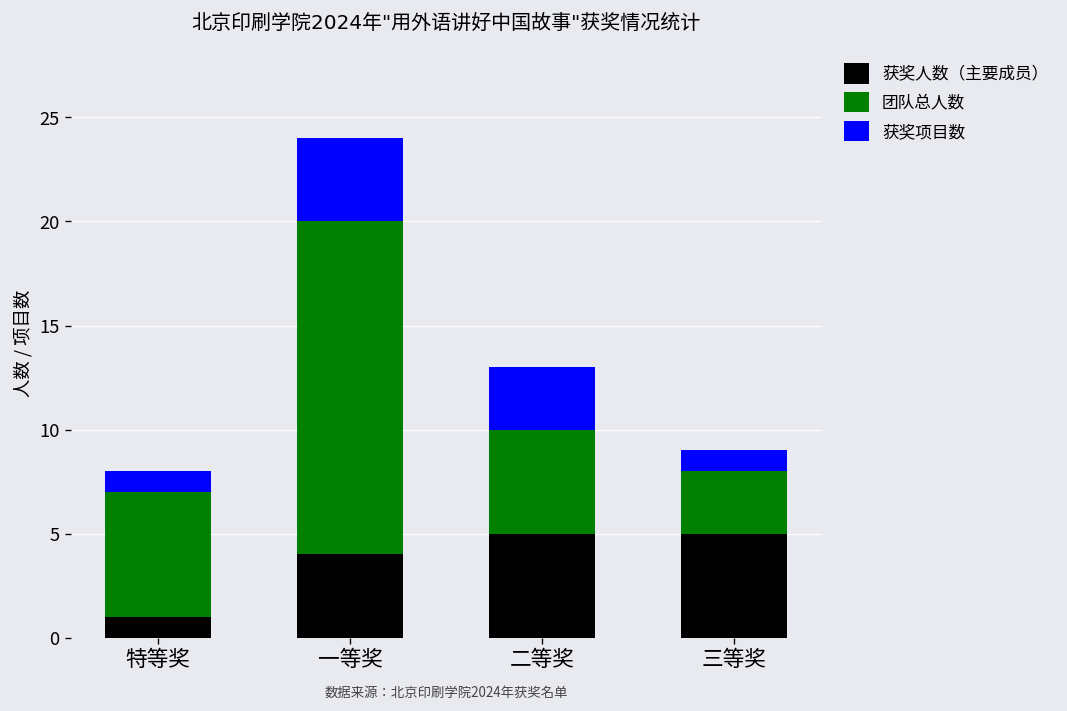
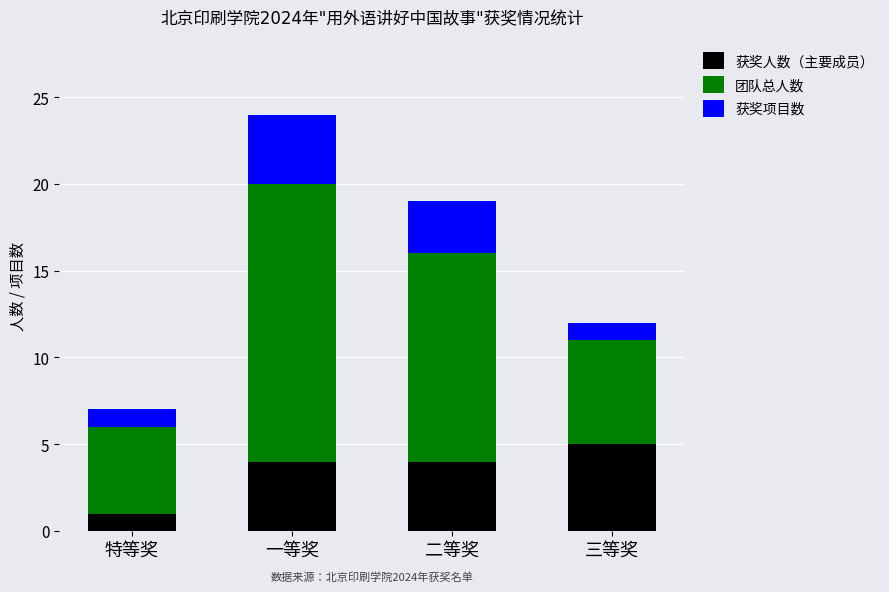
团队总人数, 特等奖: 6 -> 5
获奖人数（主要成员）, 二等奖: 5 -> 4
团队总人数, 二等奖: 5 -> 12
团队总人数, 三等奖: 3 -> 6
